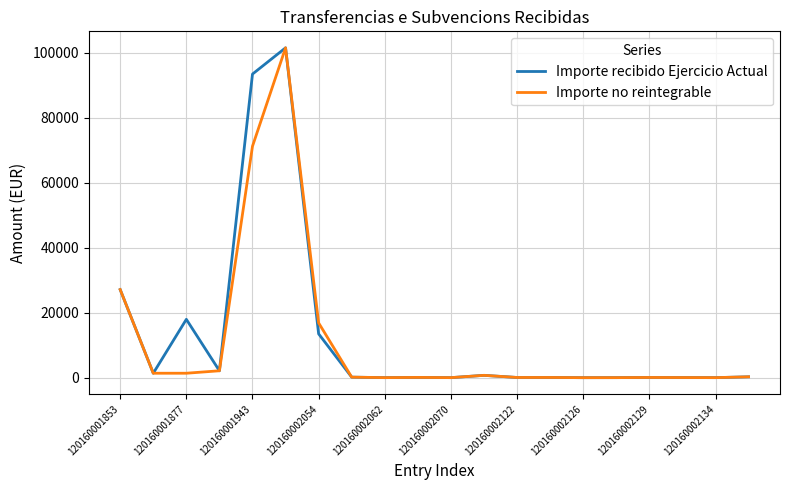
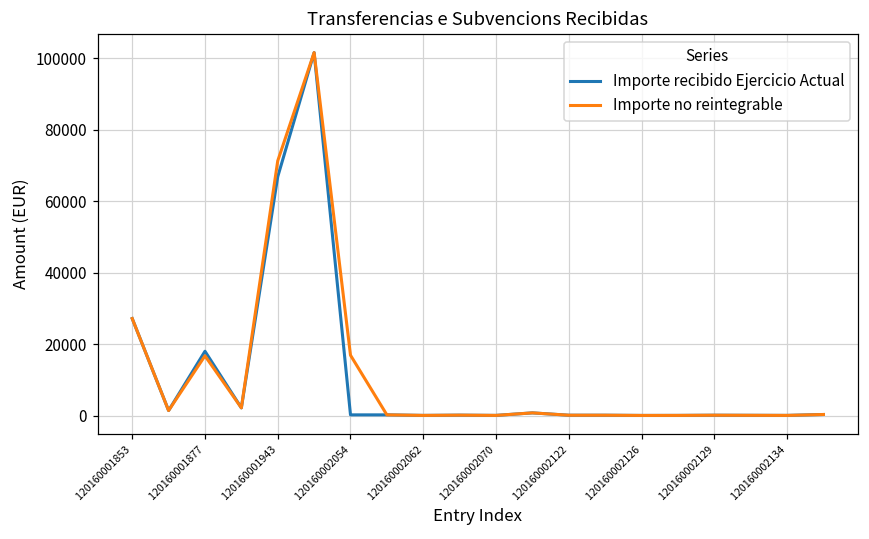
Importe no reintegrable, 120160001877: 1000 -> 17000
Importe recibido Ejercicio Actual, 120160001943: 93000 -> 67000
Importe recibido Ejercicio Actual, 120160002054: 14000 -> 0
